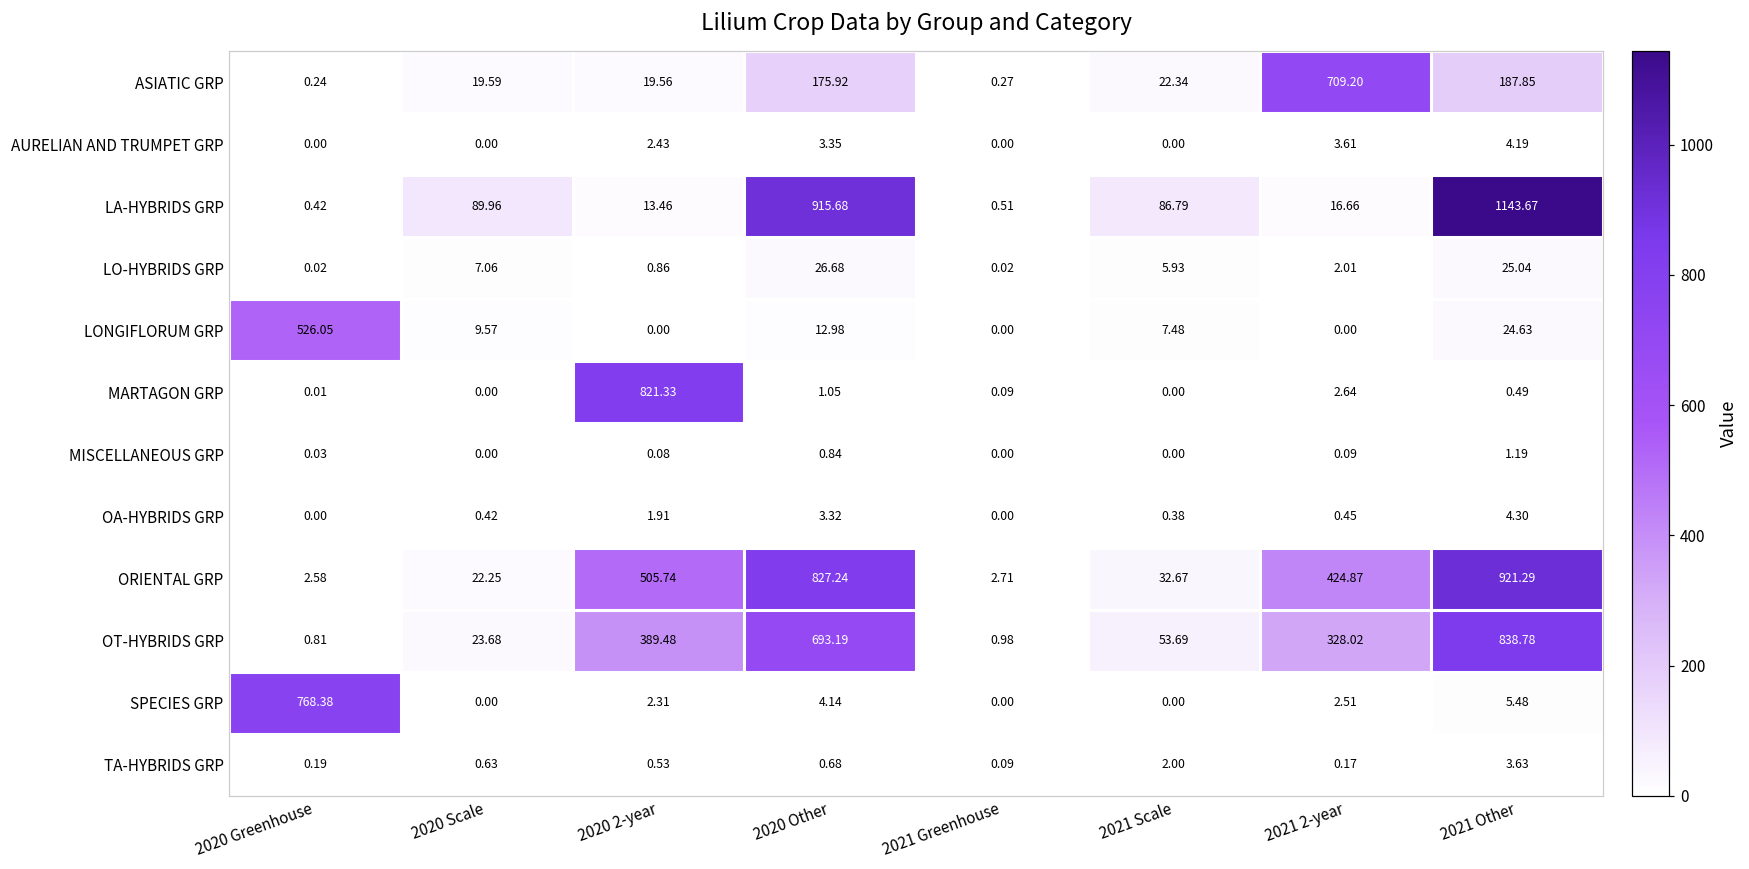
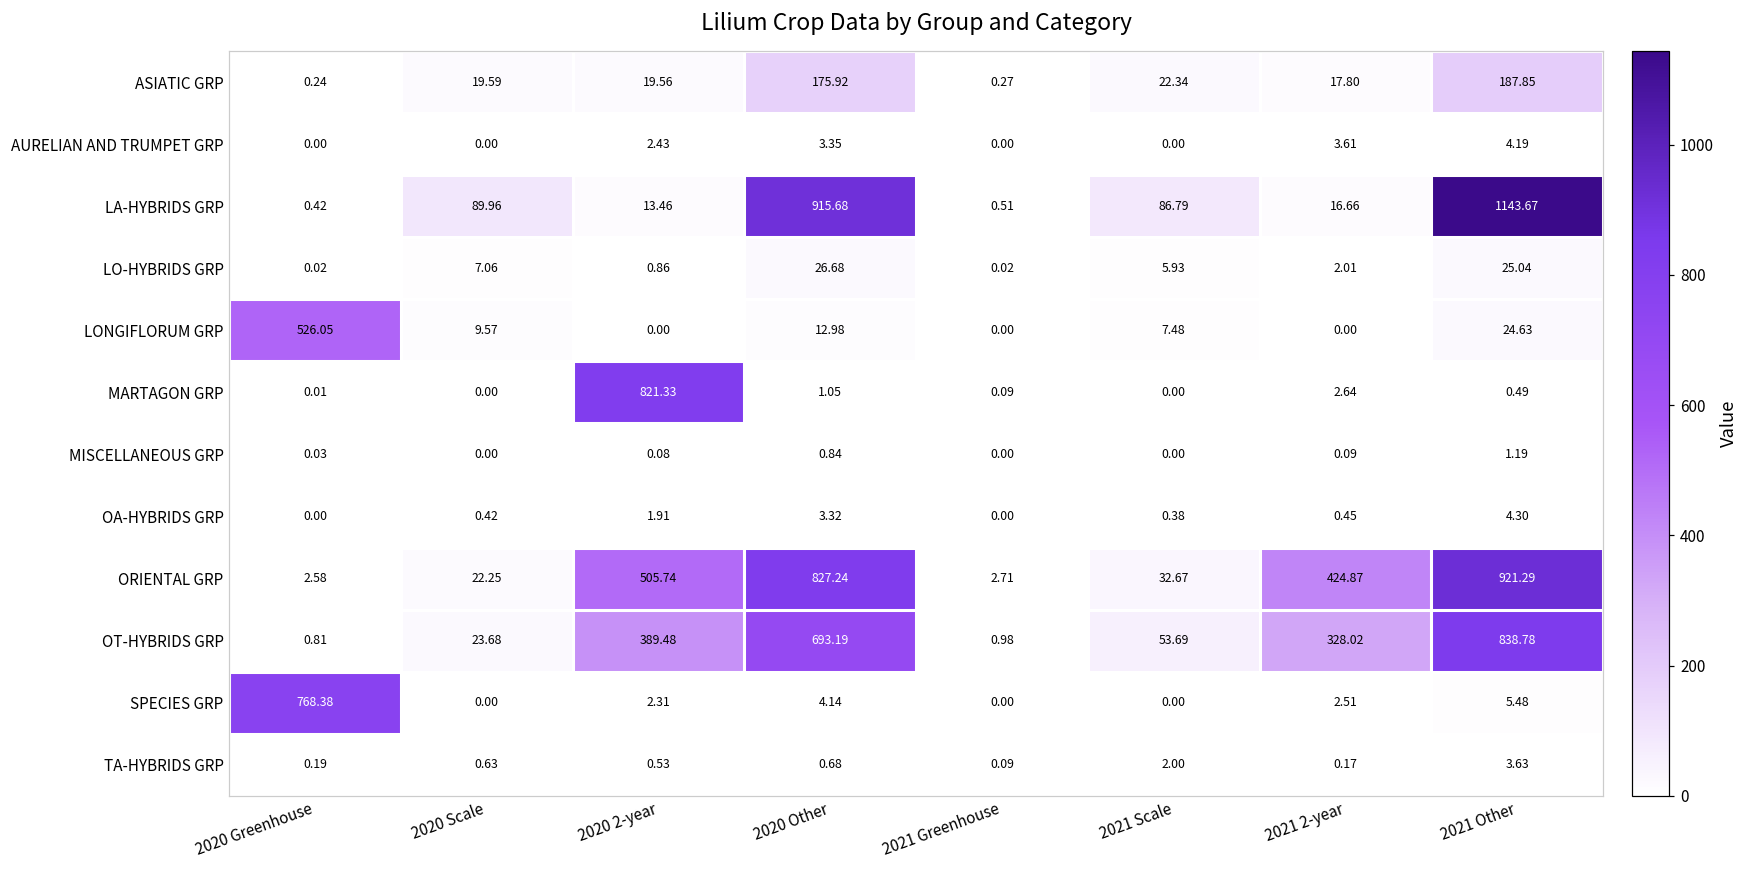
ASIATIC GRP, 2021 2-year: 709.20 -> 17.80
